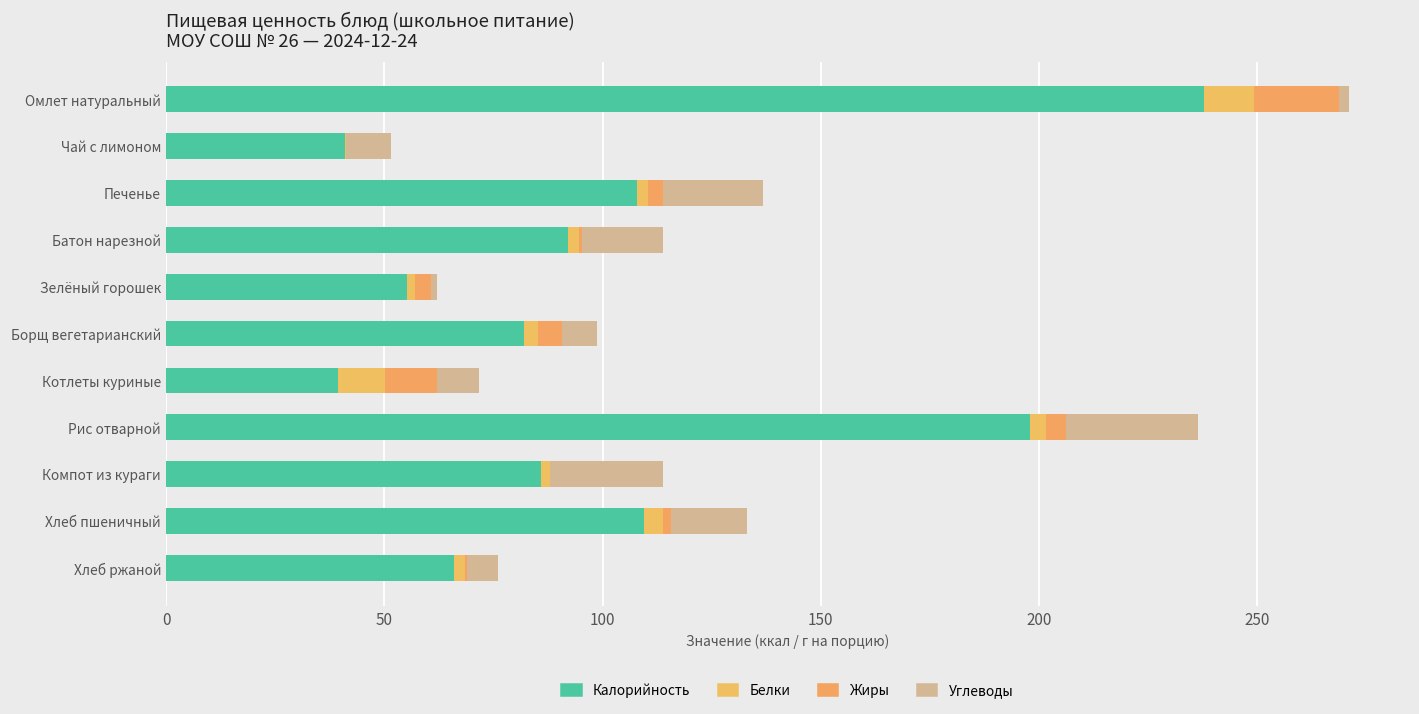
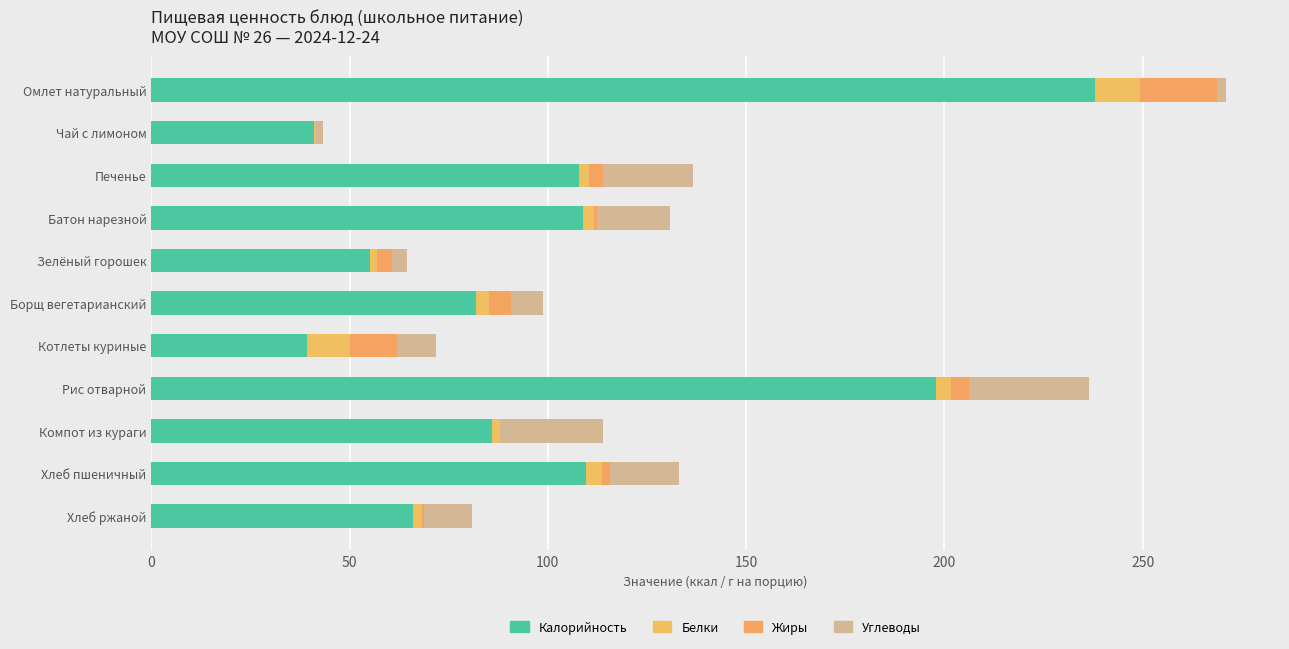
Углеводы, Чай с лимоном: 10 -> 2
Калорийность, Батон нарезной: 92 -> 109
Углеводы, Зелёный горошек: 1 -> 4
Углеводы, Хлеб ржаной: 7 -> 12
